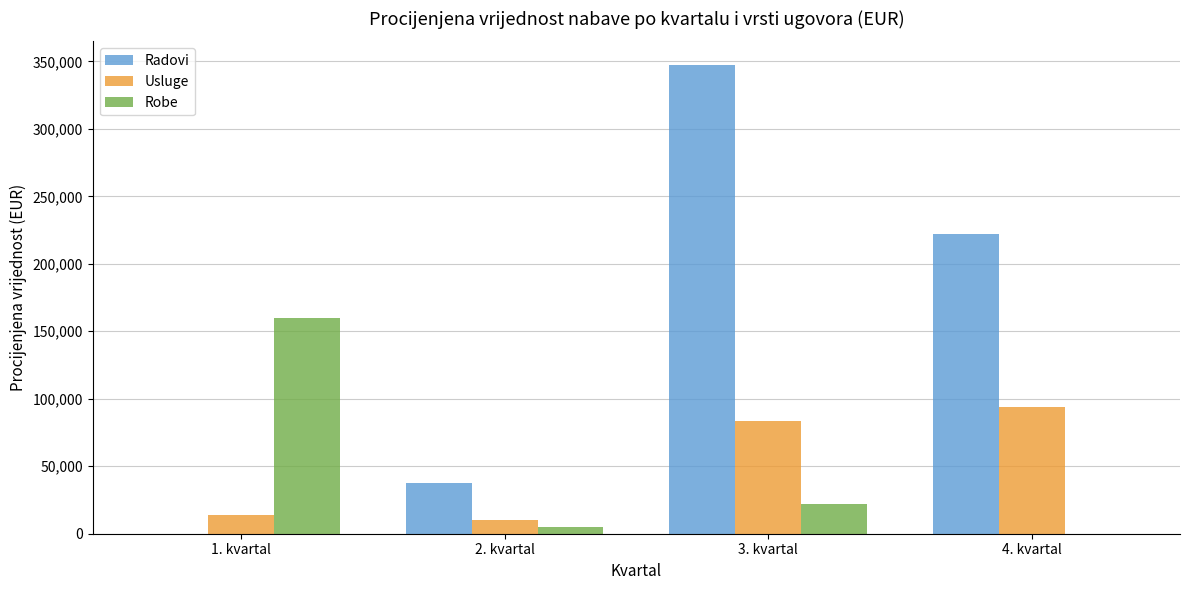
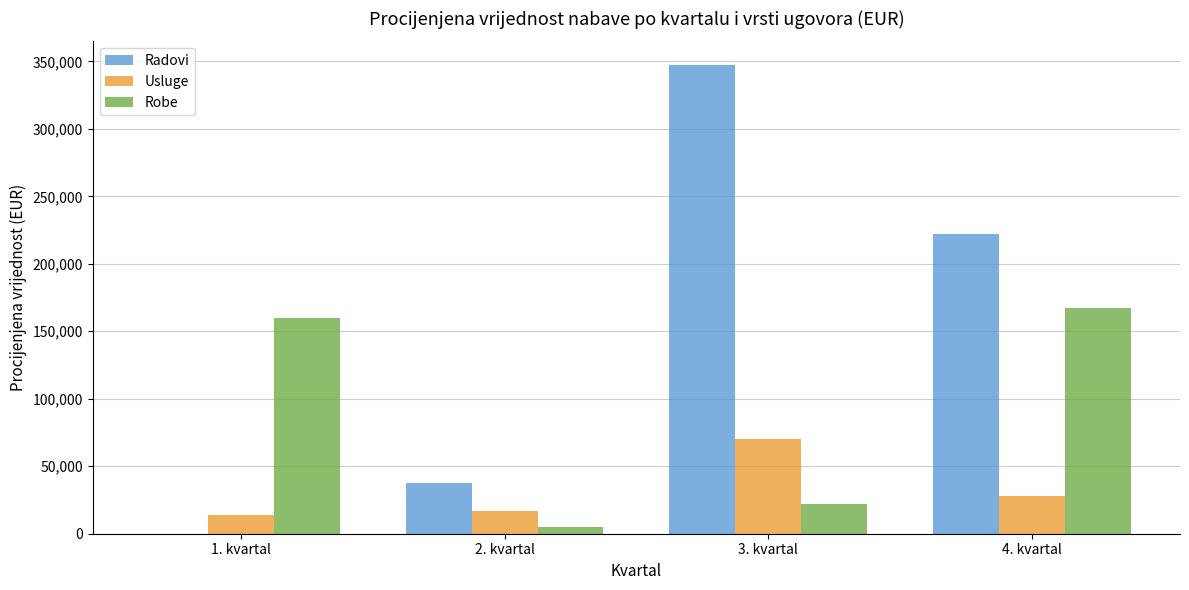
Usluge, 2. kvartal: 10,000 -> 17,000
Usluge, 3. kvartal: 83,000 -> 71,000
Usluge, 4. kvartal: 94,000 -> 28,000
Robe, 4. kvartal: 0 -> 167,000
